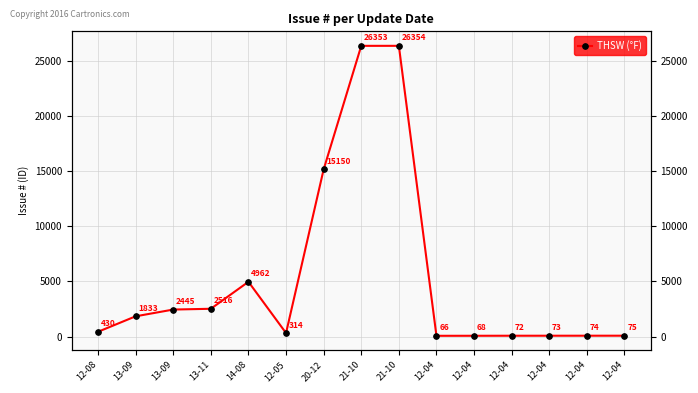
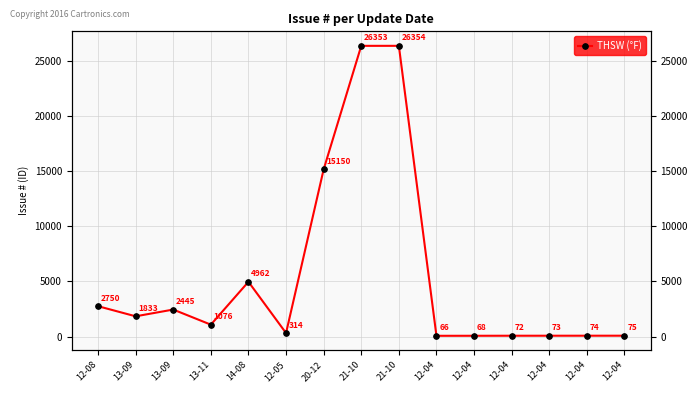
12-08: 430 -> 2750
13-11: 2516 -> 1076
